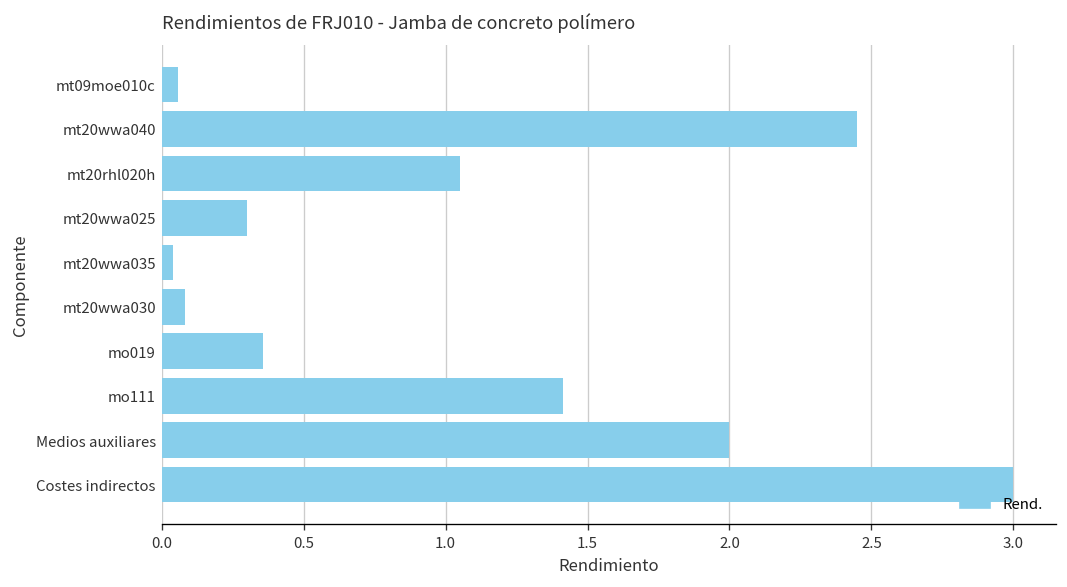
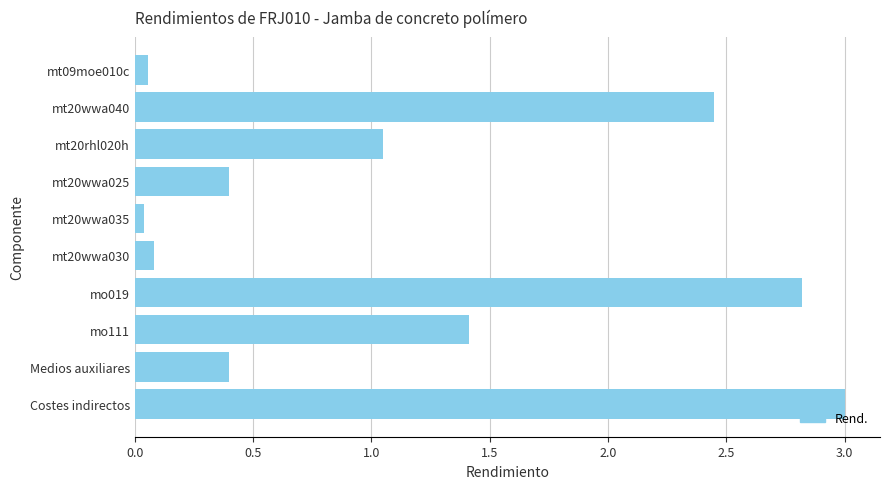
mt20wwa025: 0.3 -> 0.4
mo019: 0.36 -> 2.82
Medios auxiliares: 2.0 -> 0.4
